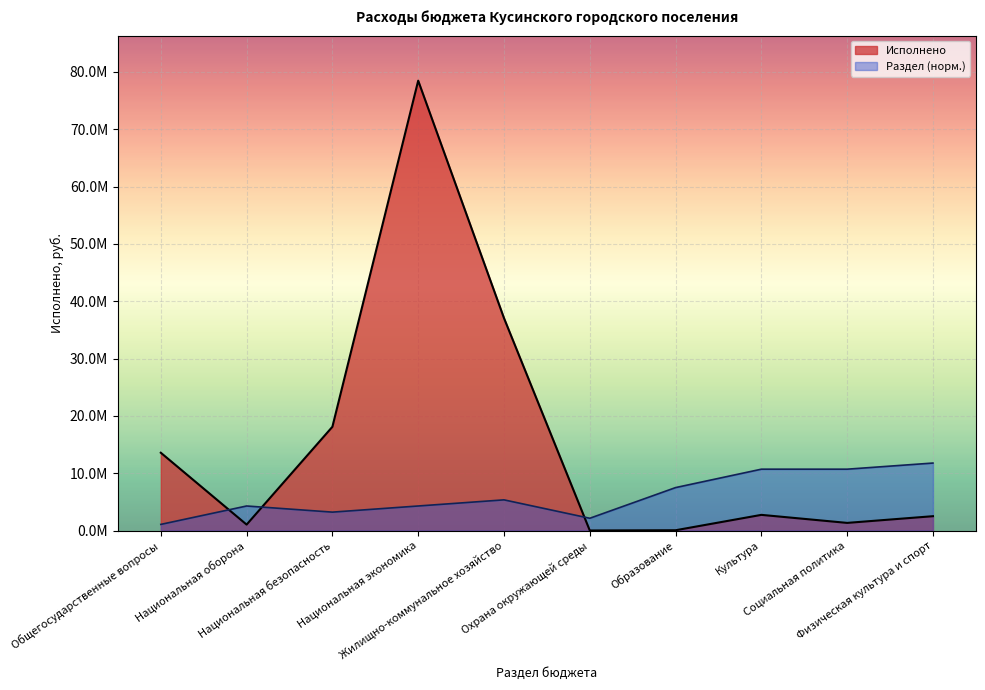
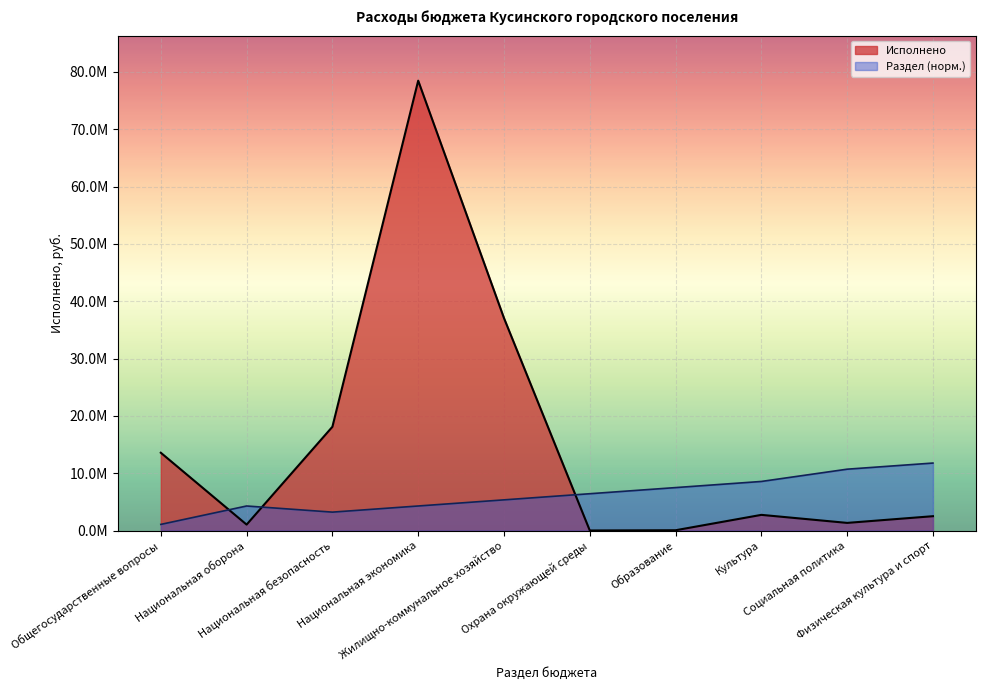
Раздел (норм.), Охрана окружающей среды: 2000000 -> 6000000
Раздел (норм.), Культура: 11000000 -> 9000000
